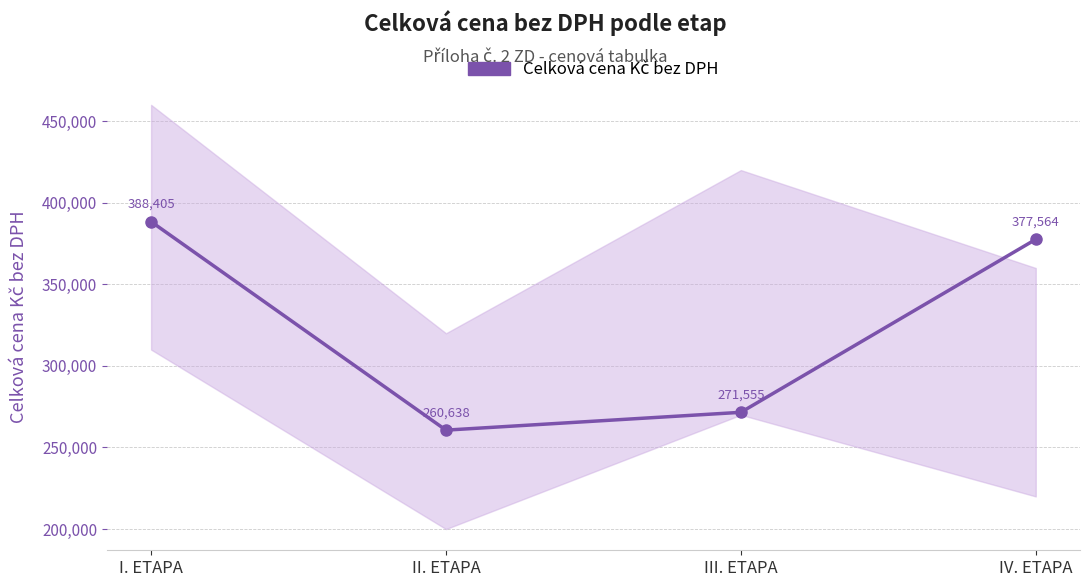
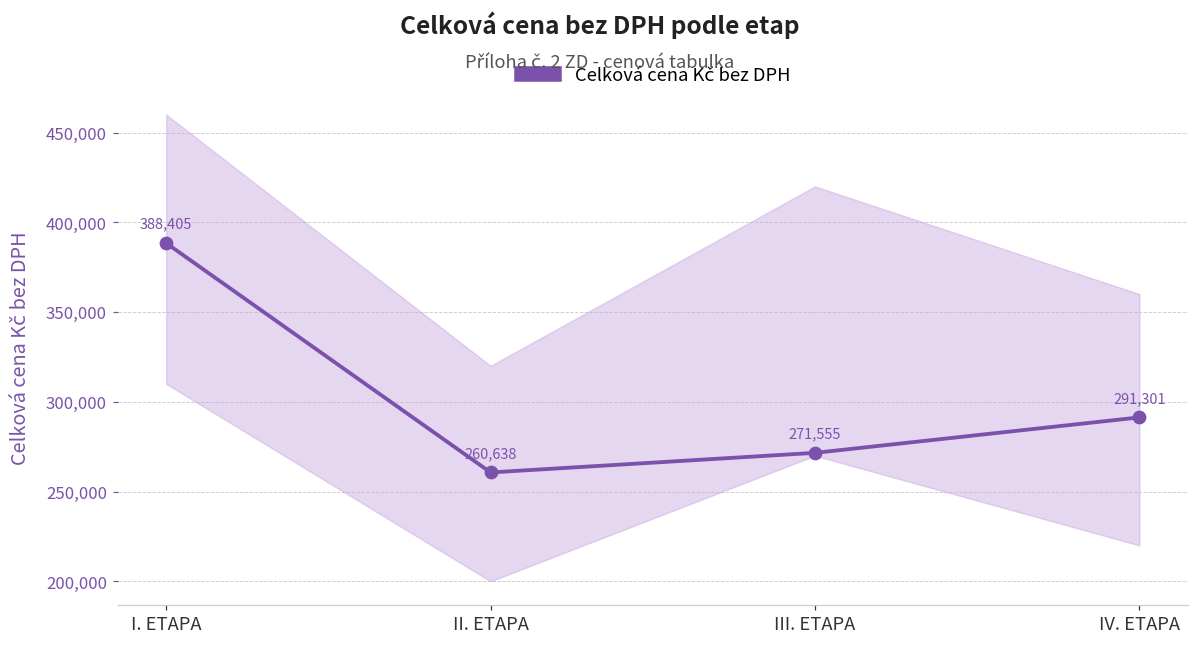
Celková cena Kč bez DPH, IV. ETAPA: 377,564 -> 291,301
